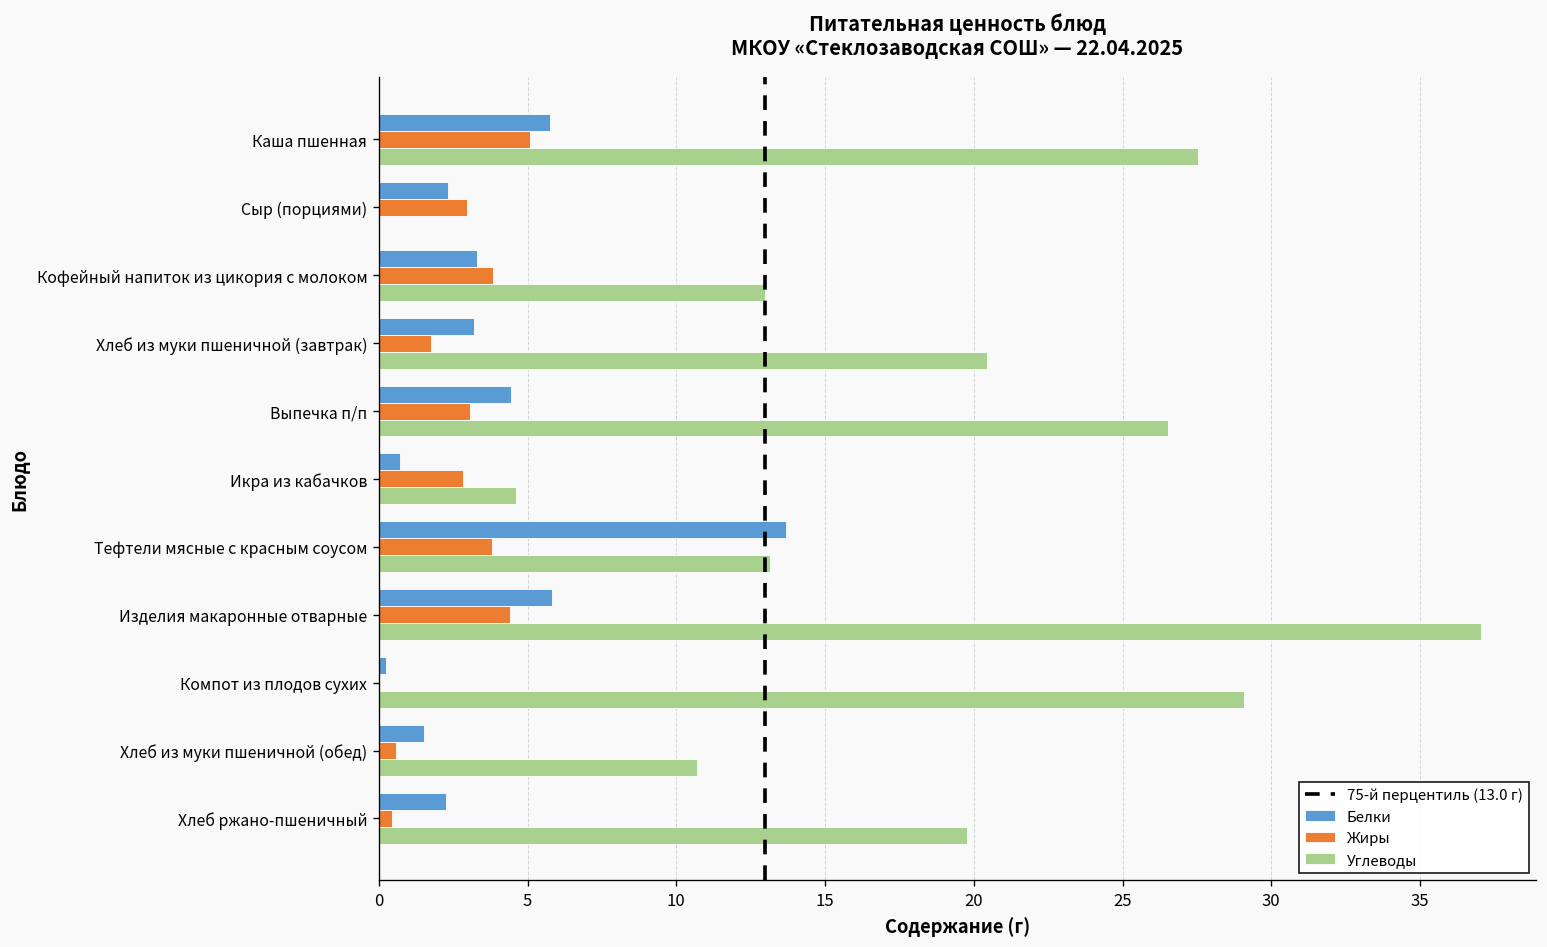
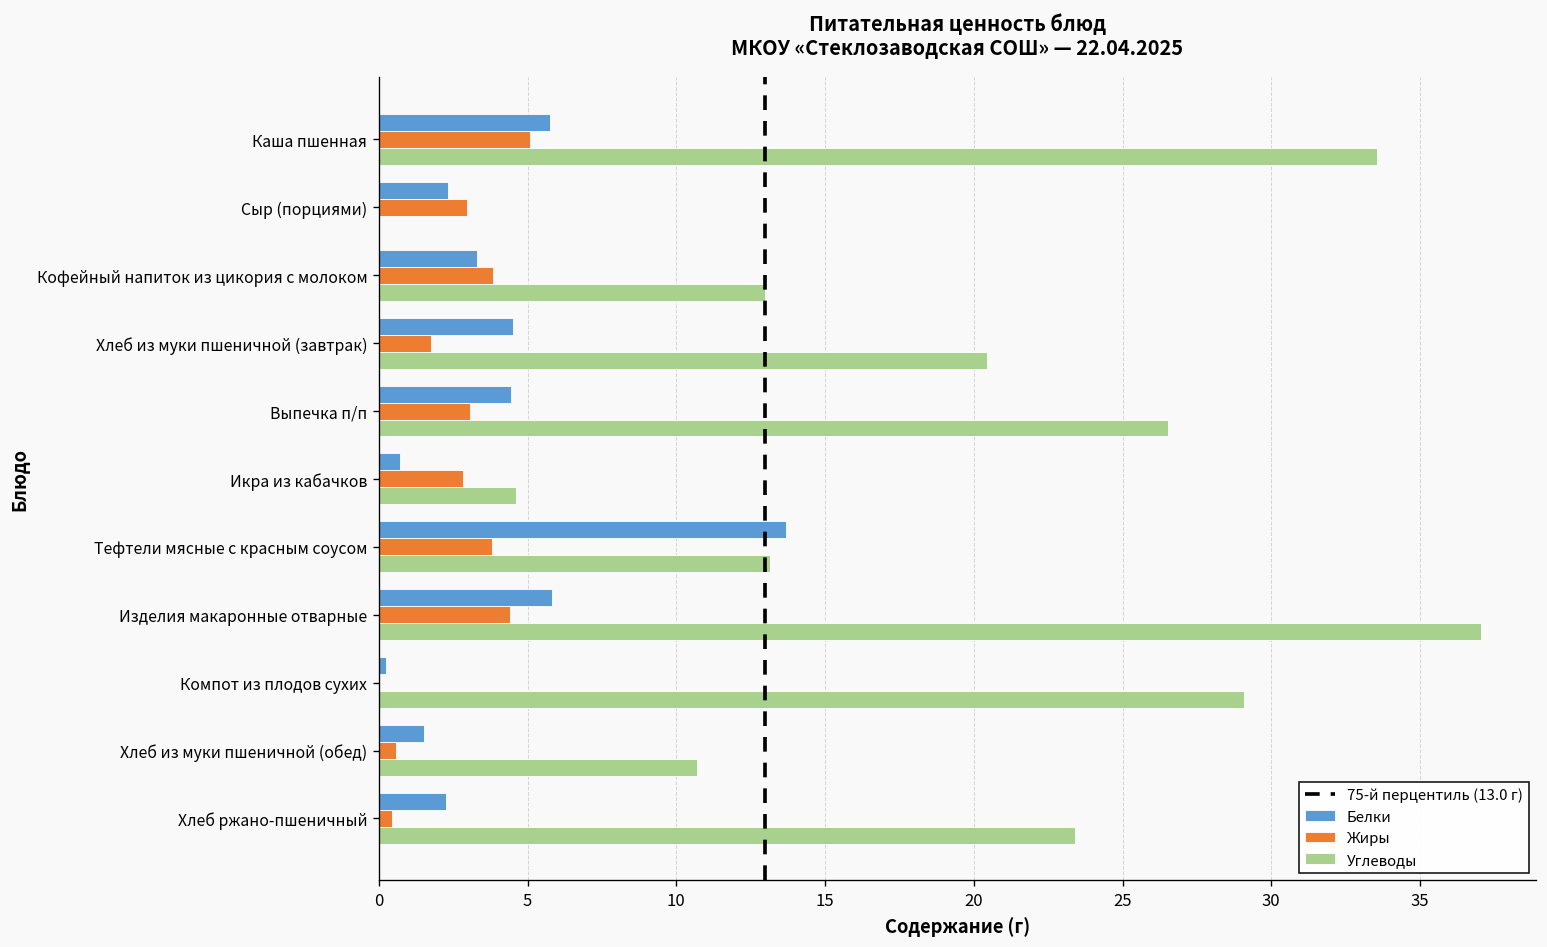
Углеводы, Каша пшенная: 27.5 -> 33.6
Белки, Хлеб из муки пшеничной (завтрак): 3.2 -> 4.5
Углеводы, Хлеб ржано-пшеничный: 19.8 -> 23.4
